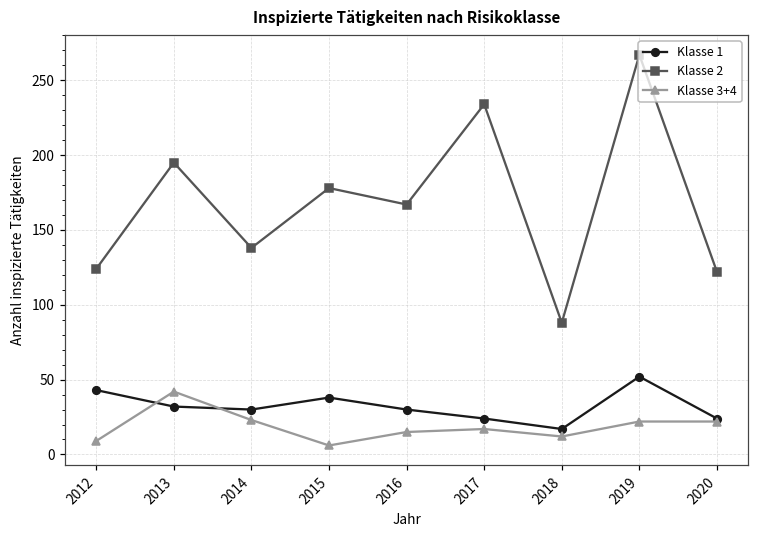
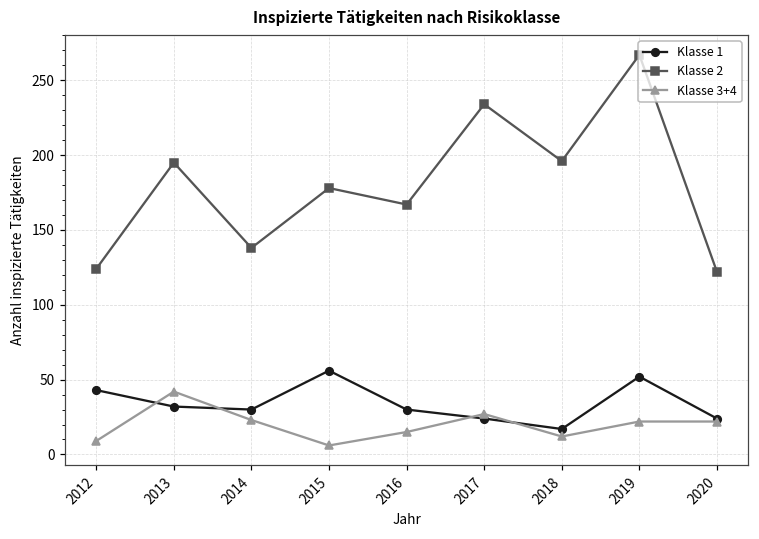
Klasse 1, 2015: 38 -> 56
Klasse 3+4, 2017: 17 -> 27
Klasse 2, 2018: 88 -> 196
